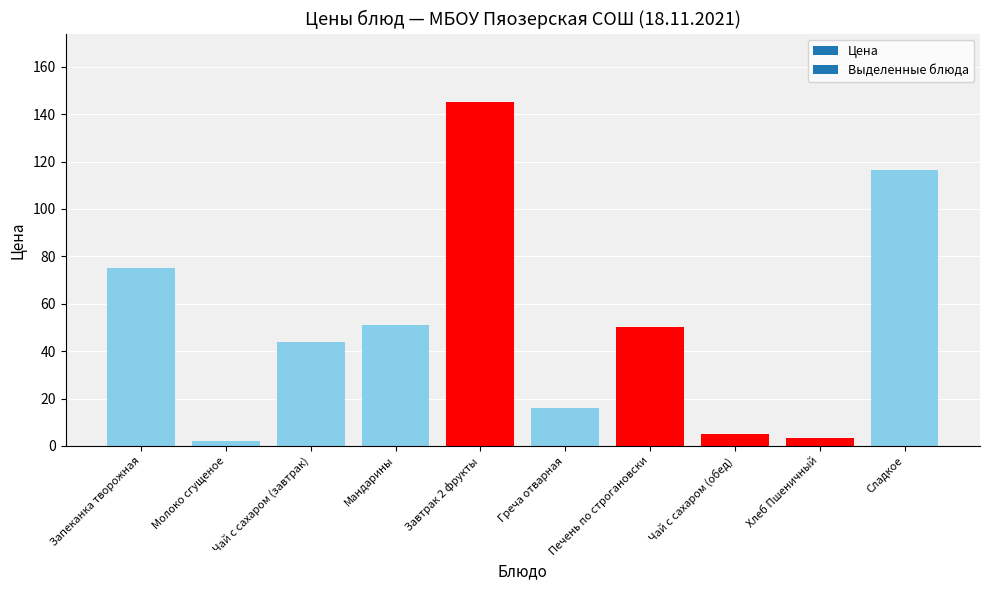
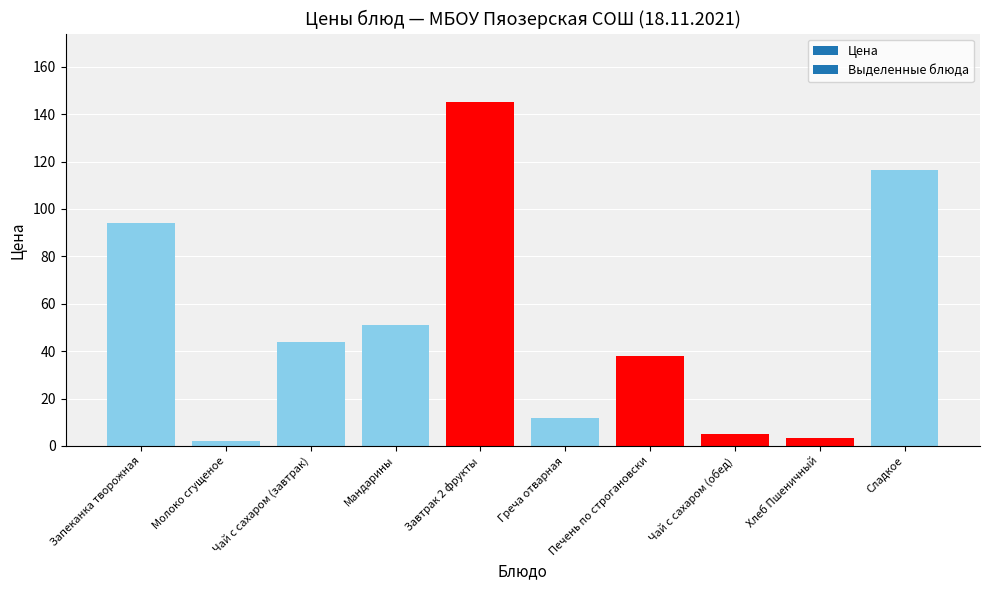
Запеканка творожная: 75 -> 94
Греча отварная: 16 -> 12
Печень по строгановски: 50 -> 38
